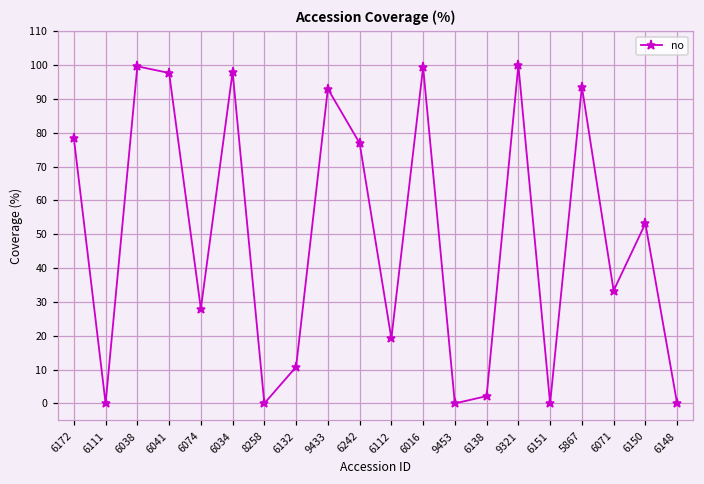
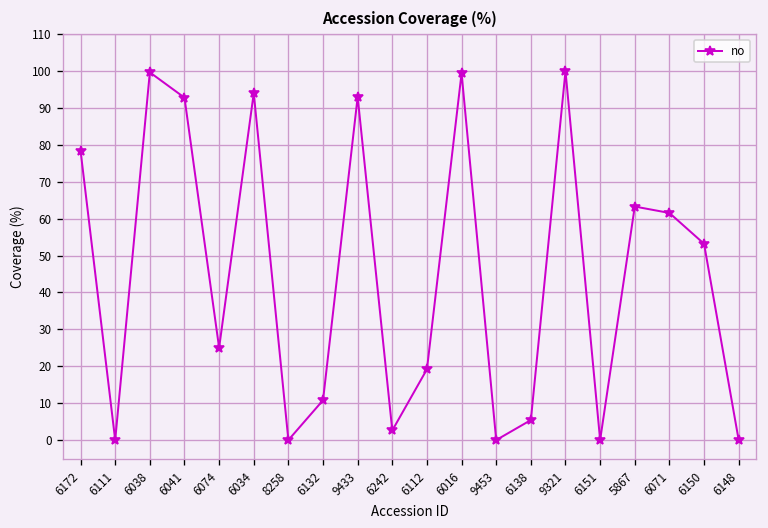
6041: 98 -> 93
6074: 28 -> 25
6034: 98 -> 94
6242: 77 -> 3
6138: 2 -> 5
5867: 94 -> 63
6071: 33 -> 62
